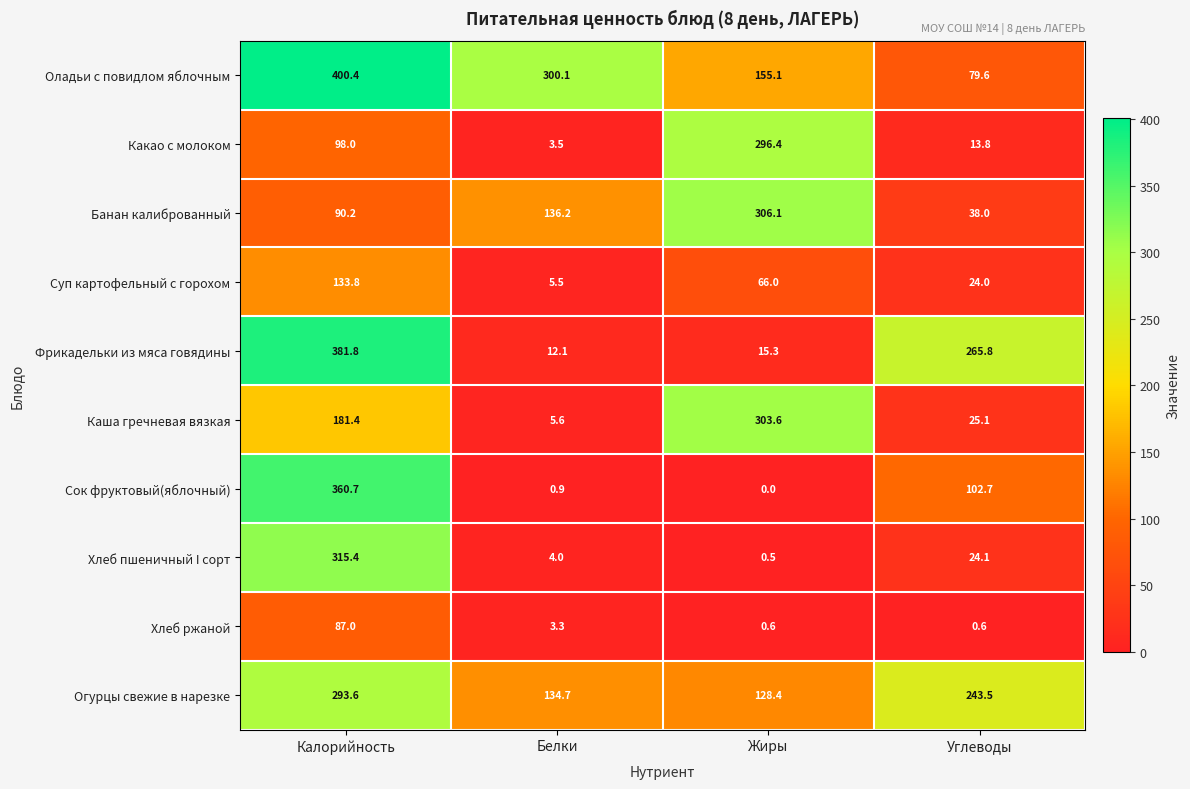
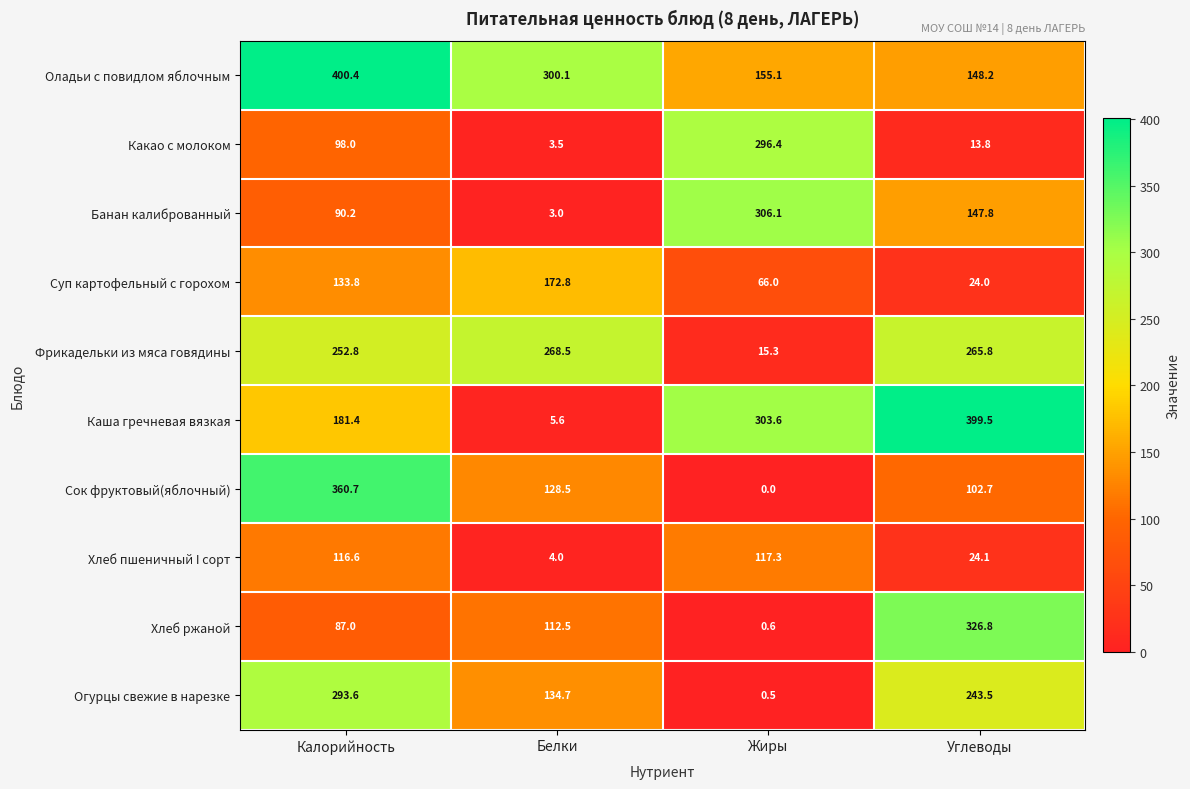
Оладьи с повидлом яблочным, Углеводы: 79.6 -> 148.2
Банан калиброванный, Белки: 136.2 -> 3.0
Банан калиброванный, Углеводы: 38.0 -> 147.8
Суп картофельный с горохом, Белки: 5.5 -> 172.8
Фрикадельки из мяса говядины, Калорийность: 381.8 -> 252.8
Фрикадельки из мяса говядины, Белки: 12.1 -> 268.5
Каша гречневая вязкая, Углеводы: 25.1 -> 399.5
Сок фруктовый(яблочный), Белки: 0.9 -> 128.5
Хлеб пшеничный I сорт, Калорийность: 315.4 -> 116.6
Хлеб пшеничный I сорт, Жиры: 0.5 -> 117.3
Хлеб ржаной, Белки: 3.3 -> 112.5
Хлеб ржаной, Углеводы: 0.6 -> 326.8
Огурцы свежие в нарезке, Жиры: 128.4 -> 0.5
